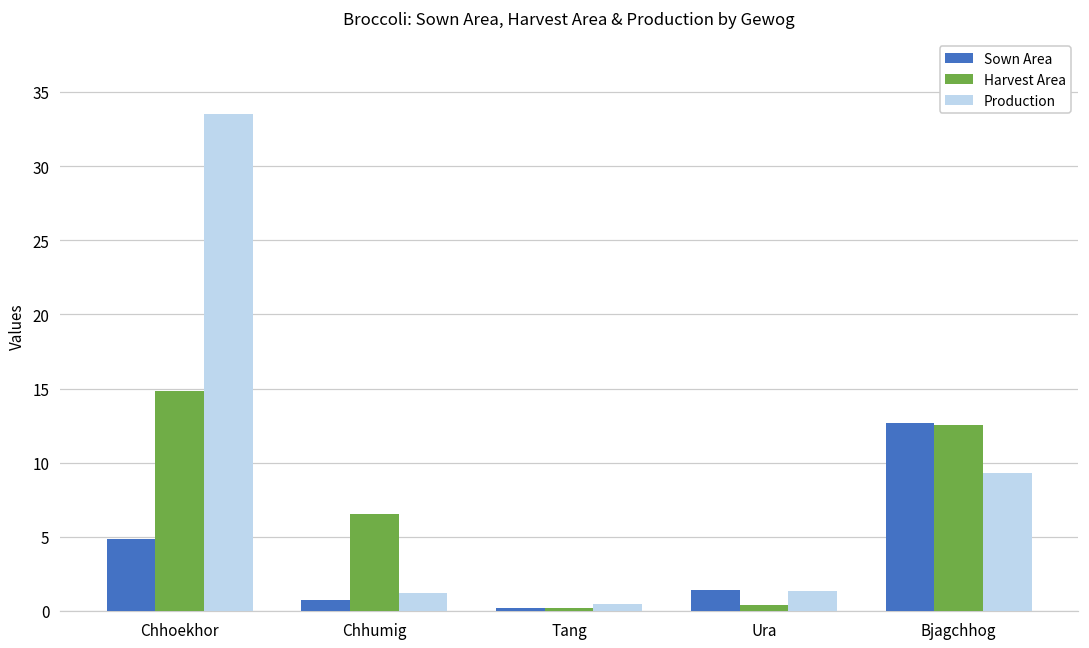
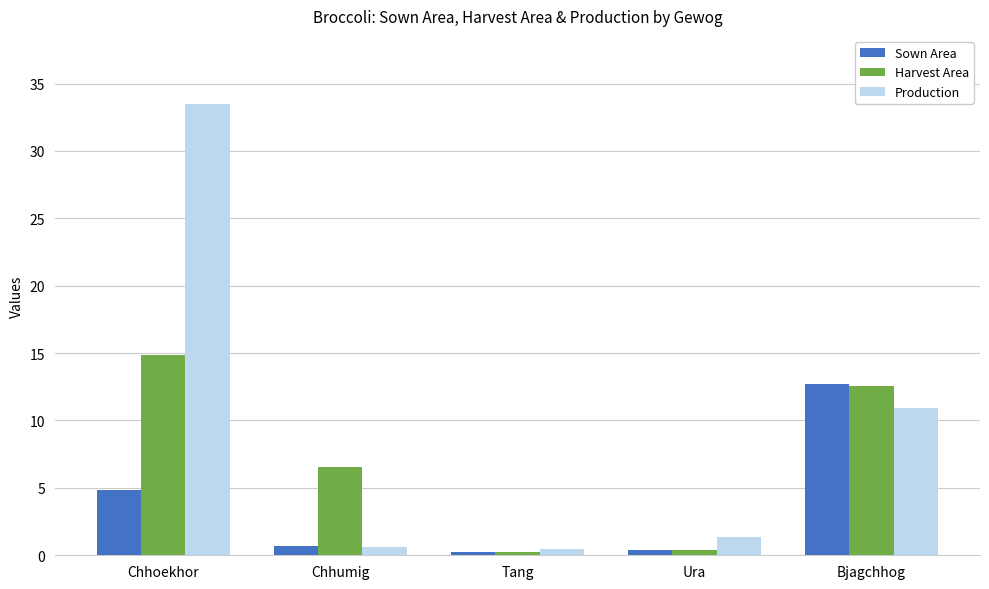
Production, Chhumig: 1.2 -> 0.6
Sown Area, Ura: 1.4 -> 0.4
Production, Bjagchhog: 9.3 -> 10.9
